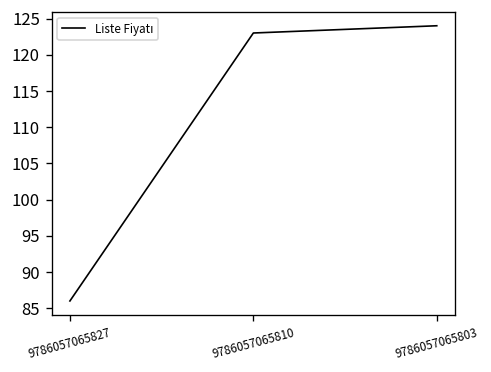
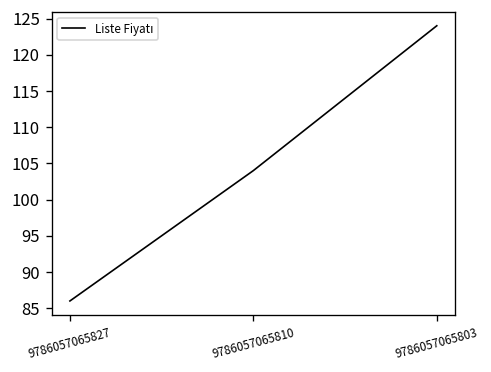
9786057065810: 123 -> 104
